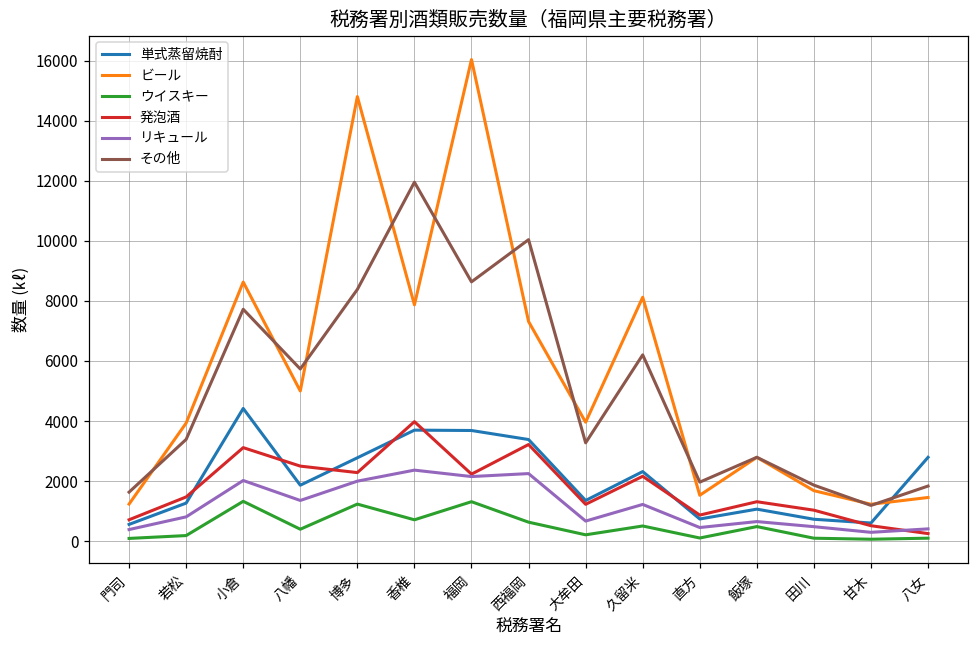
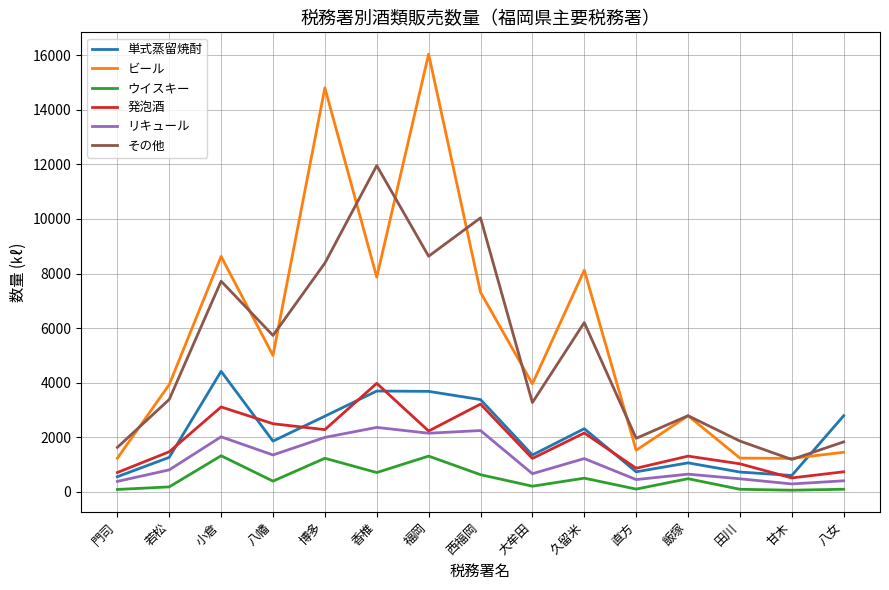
ビール, 田川: 1700 -> 1200
発泡酒, 八女: 300 -> 700
